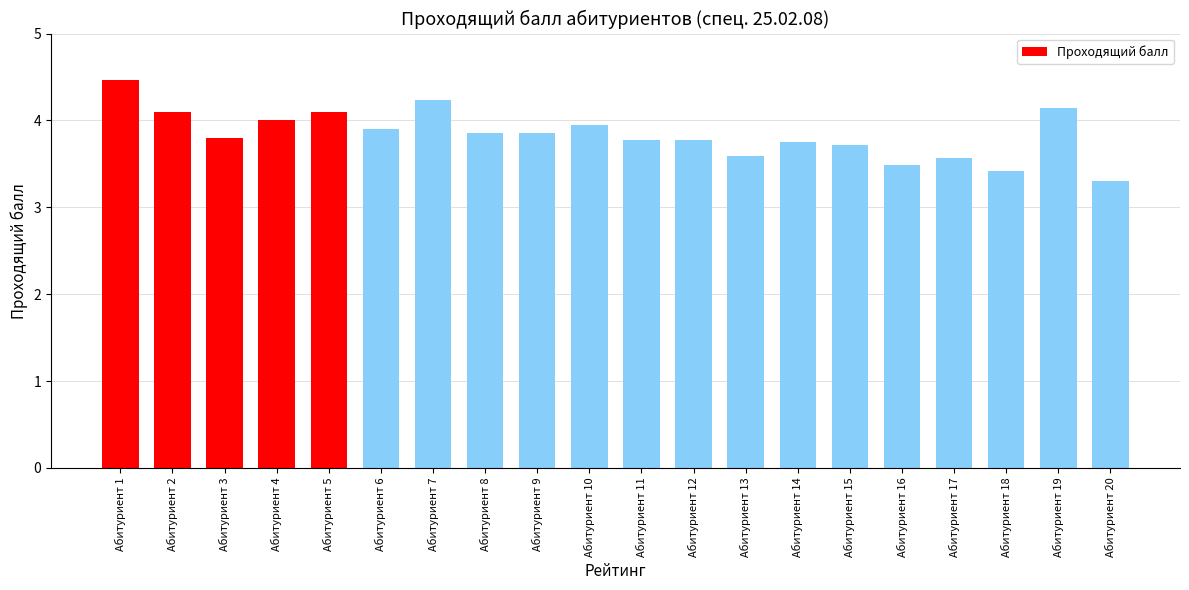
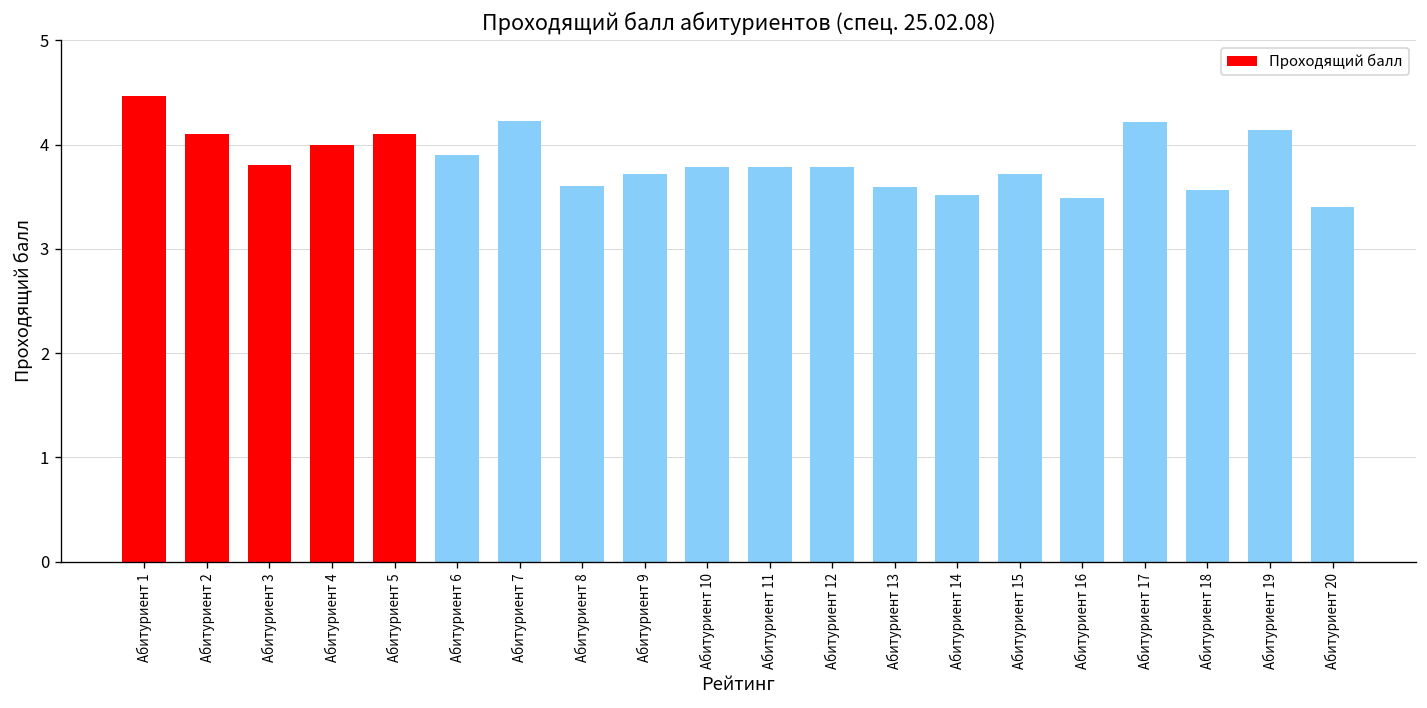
Абитуриент 8: 3.9 -> 3.6
Абитуриент 9: 3.9 -> 3.7
Абитуриент 10: 4.0 -> 3.8
Абитуриент 14: 3.8 -> 3.5
Абитуриент 17: 3.6 -> 4.2
Абитуриент 18: 3.4 -> 3.6
Абитуриент 20: 3.3 -> 3.4
